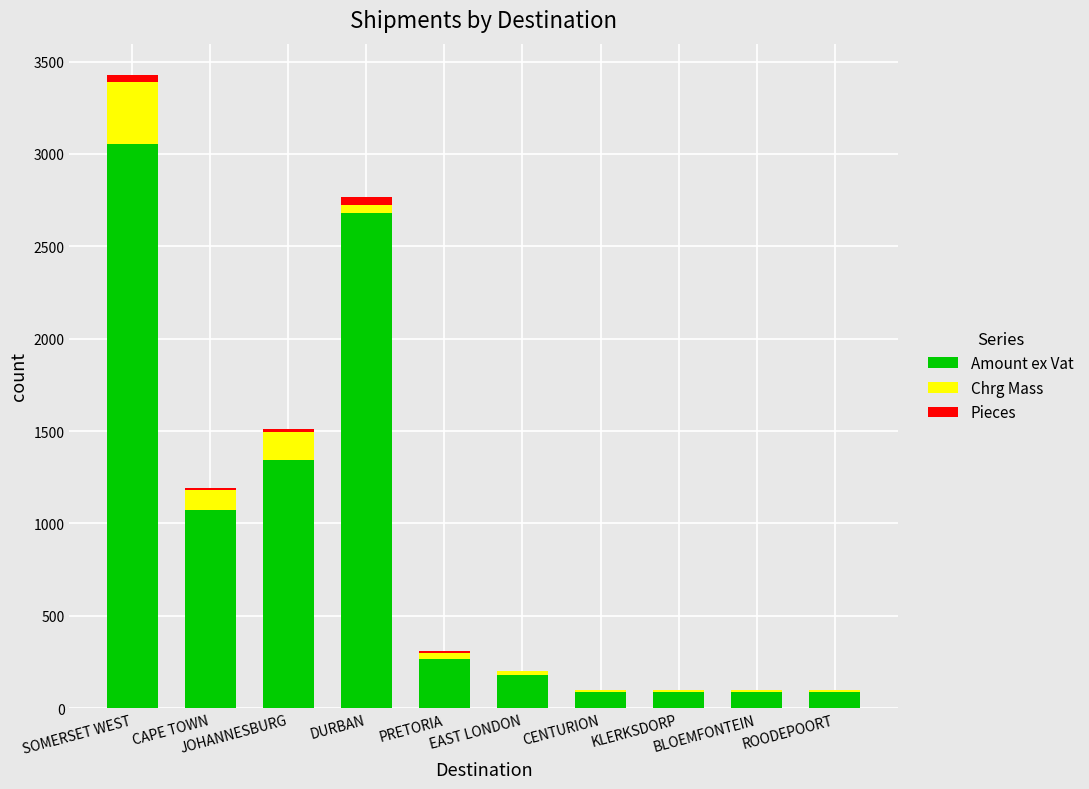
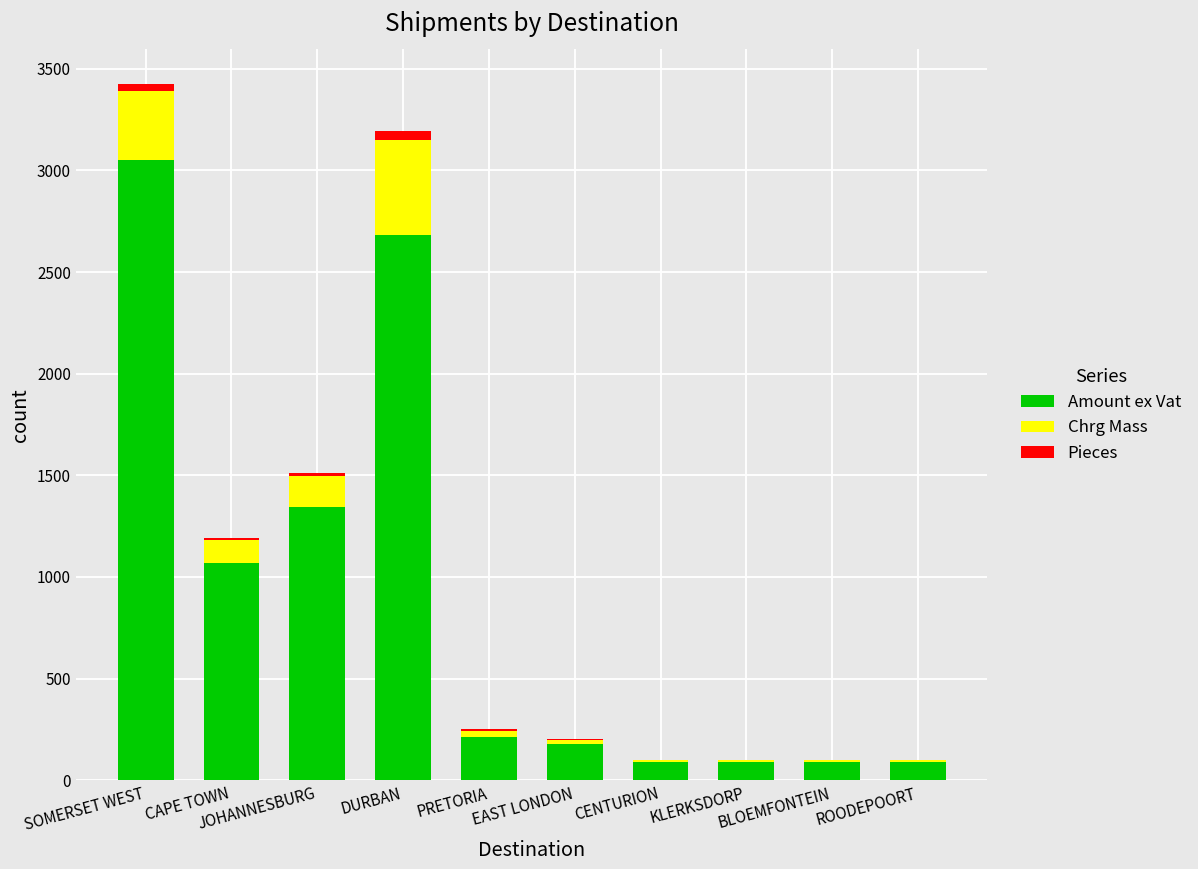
Chrg Mass, DURBAN: 40 -> 470
Amount ex Vat, PRETORIA: 270 -> 210
